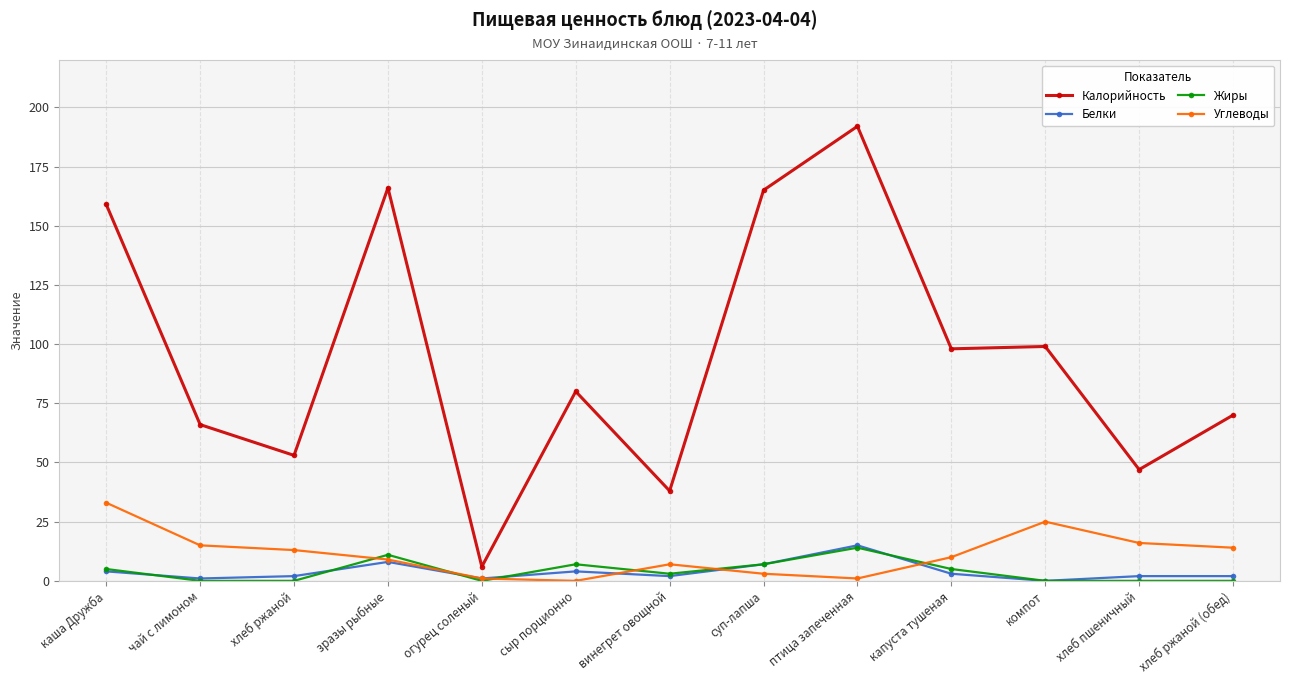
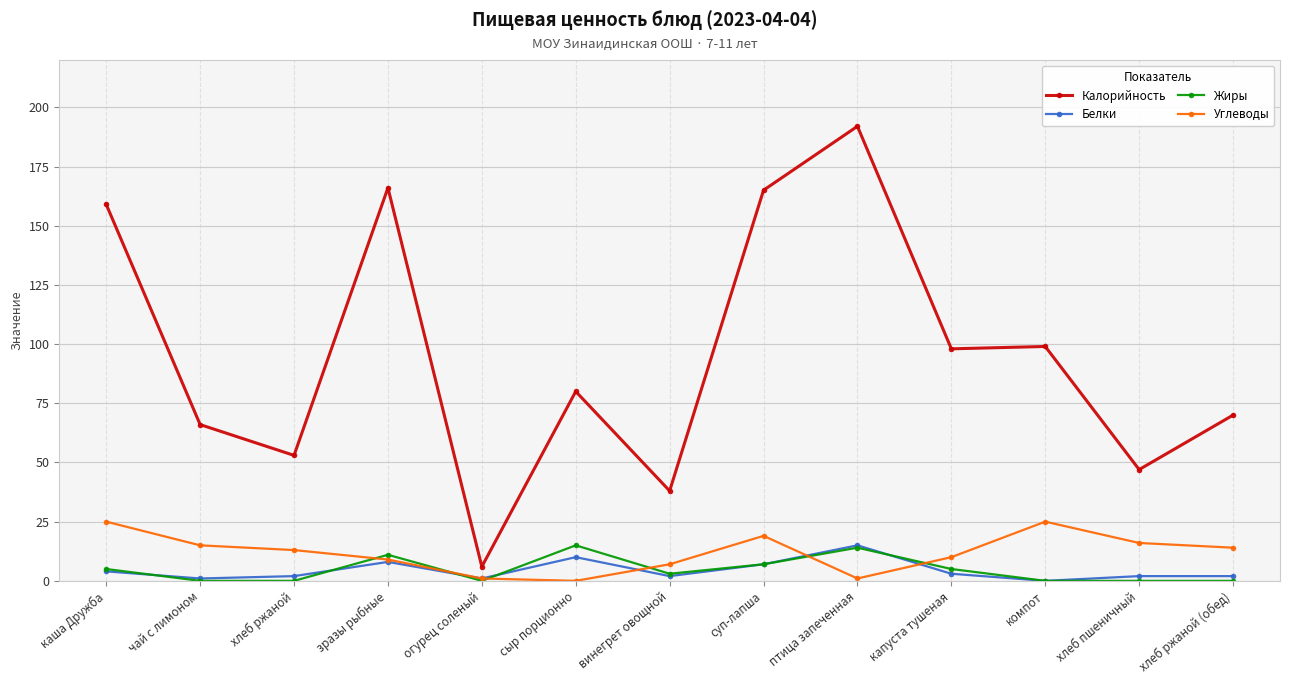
Углеводы, каша Дружба: 33 -> 25
Белки, сыр порционно: 4 -> 10
Жиры, сыр порционно: 7 -> 15
Углеводы, суп-лапша: 3 -> 19
